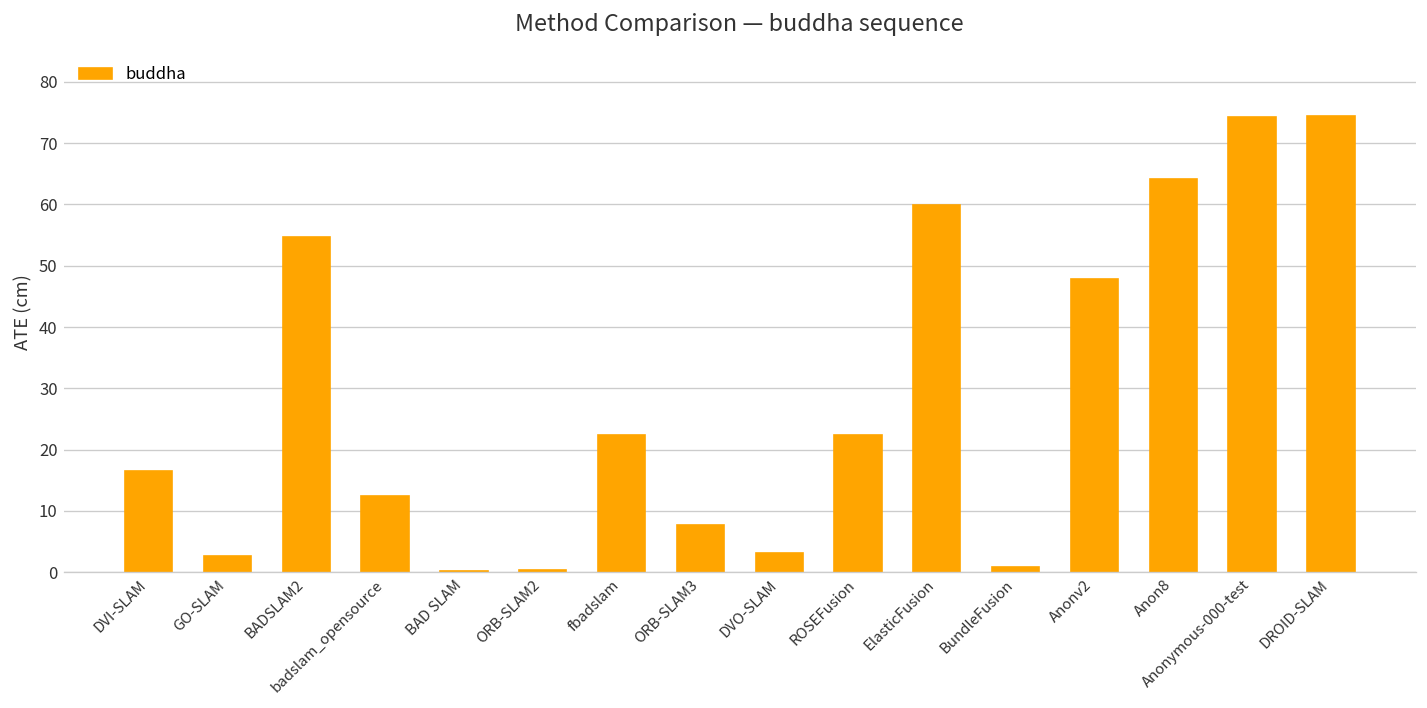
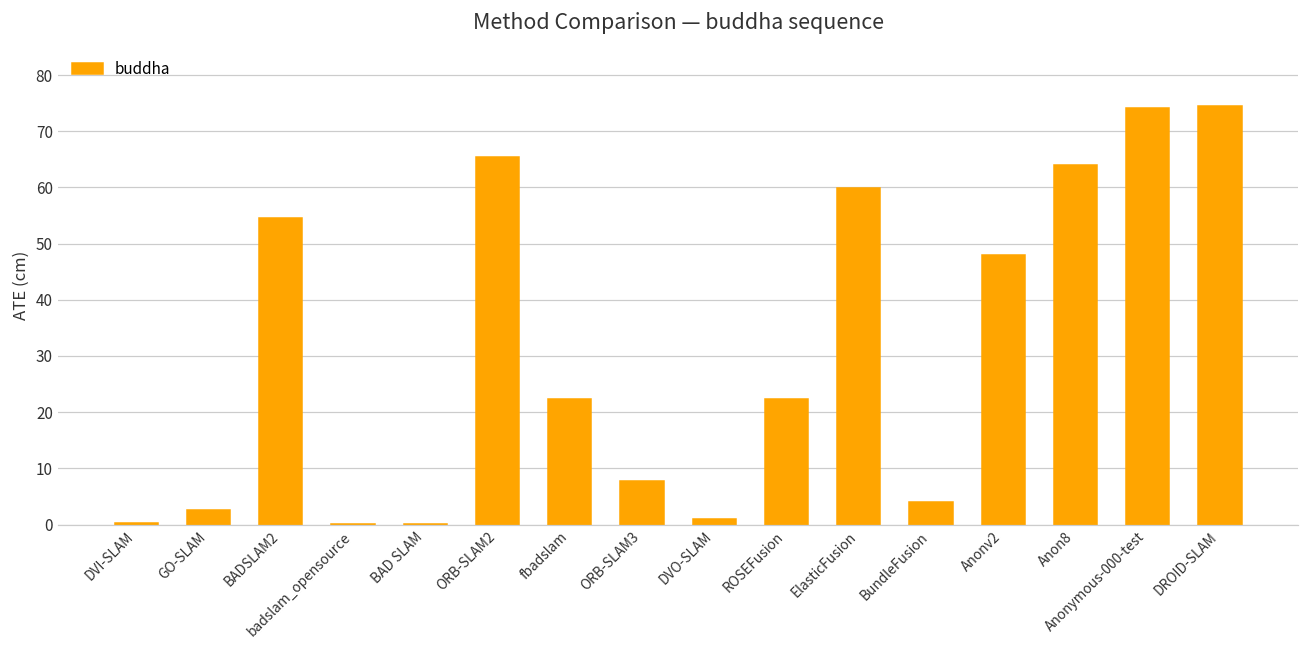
DVI-SLAM: 16 -> 0
badslam_opensource: 12 -> 0
ORB-SLAM2: 0 -> 66
DVO-SLAM: 3 -> 1
BundleFusion: 1 -> 4
